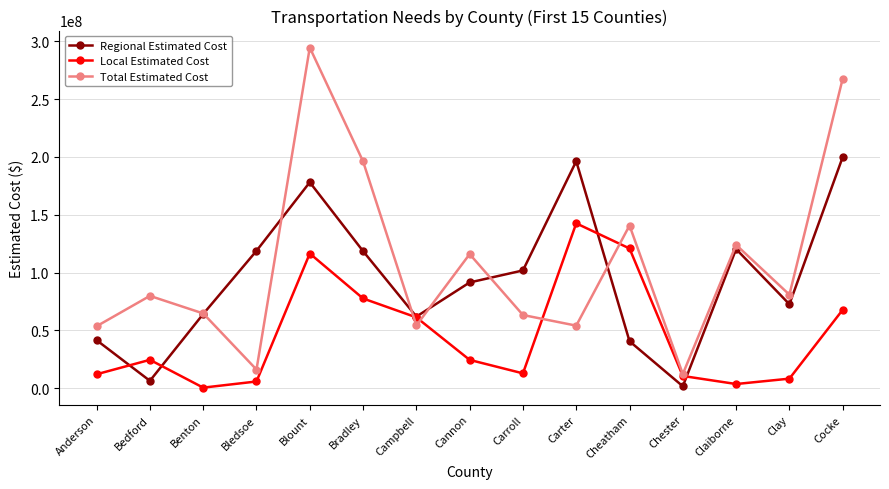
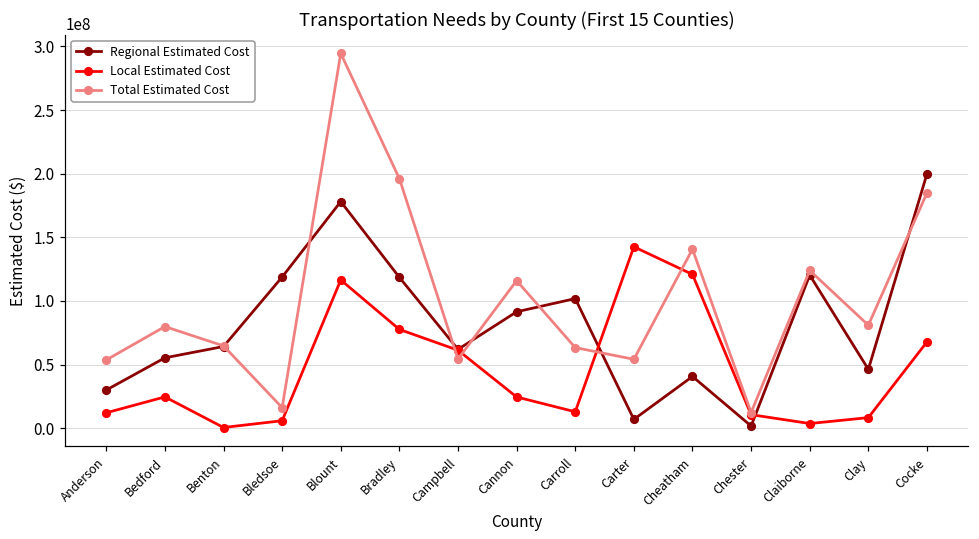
Regional Estimated Cost, Anderson: 42000000 -> 30000000
Regional Estimated Cost, Bedford: 6000000 -> 55000000
Regional Estimated Cost, Carter: 196000000 -> 7000000
Regional Estimated Cost, Clay: 73000000 -> 46000000
Total Estimated Cost, Cocke: 268000000 -> 185000000
